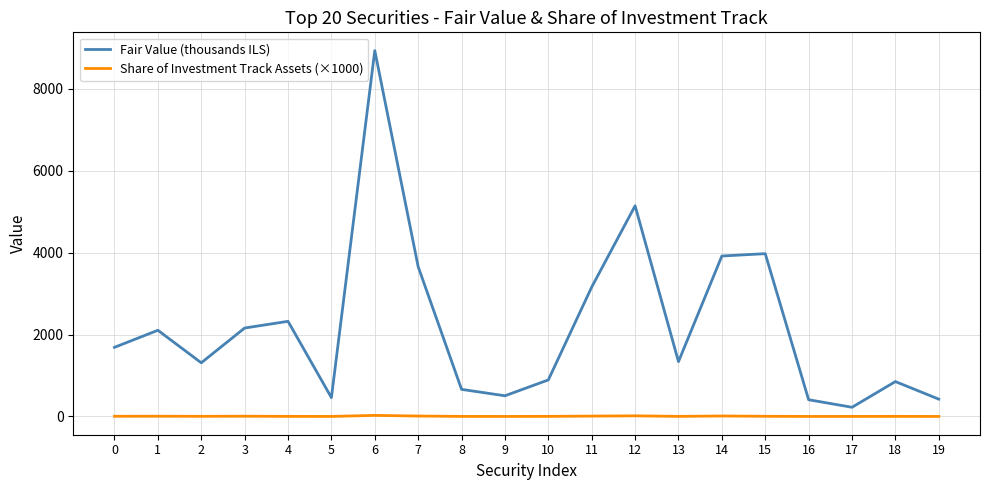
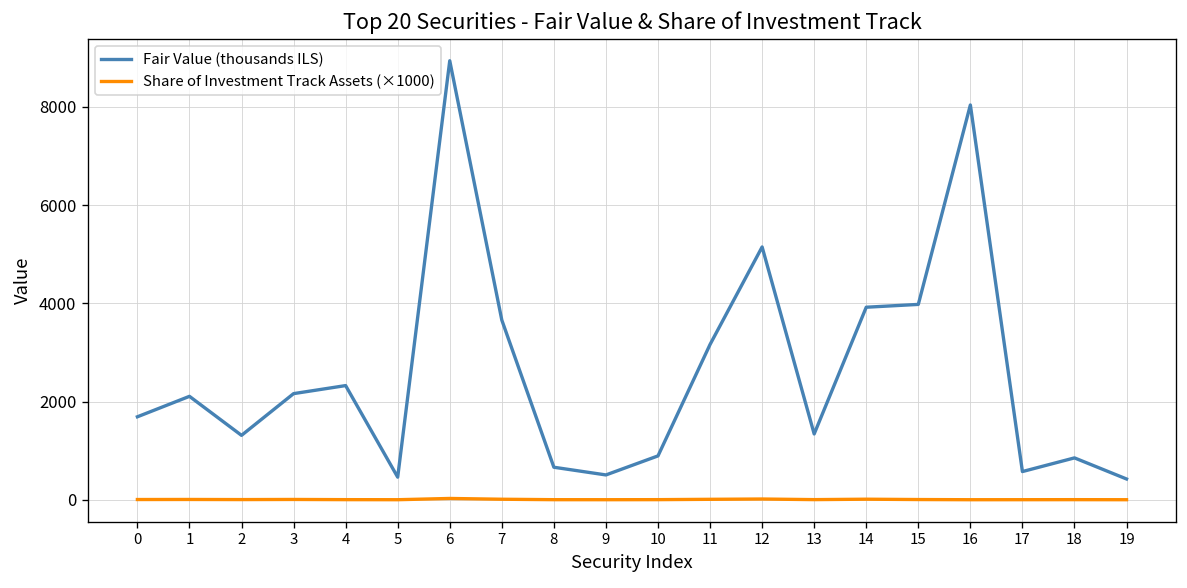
Fair Value (thousands ILS), 16: 400 -> 8000
Fair Value (thousands ILS), 17: 200 -> 600
